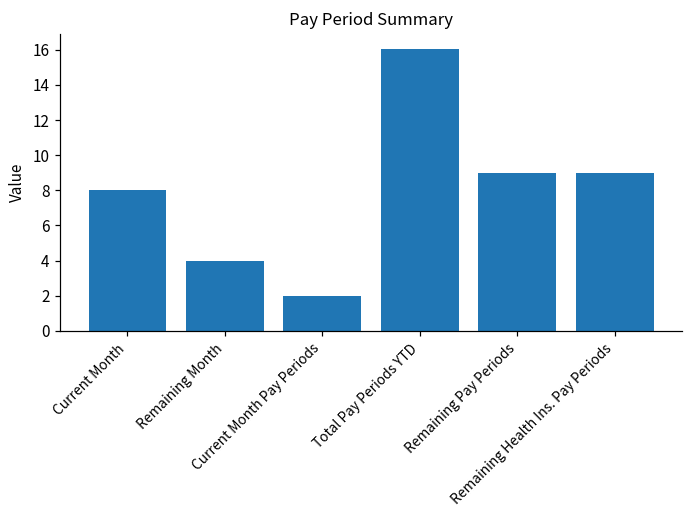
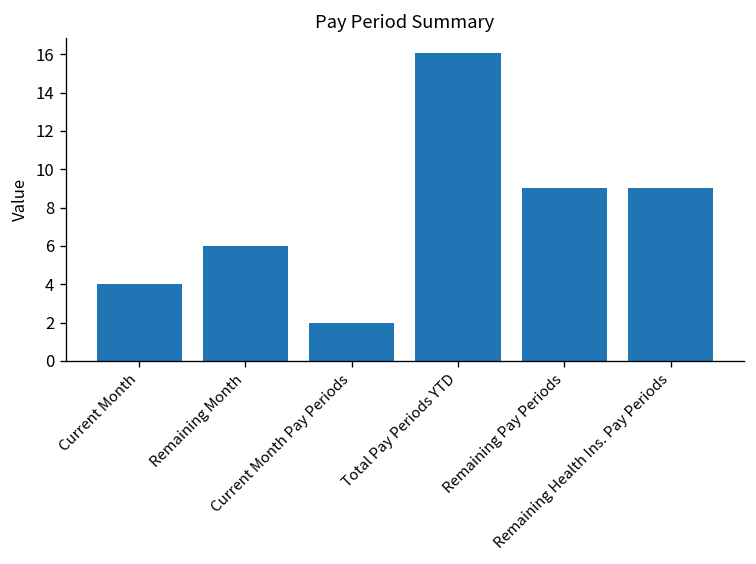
Current Month: 8 -> 4
Remaining Month: 4 -> 6
